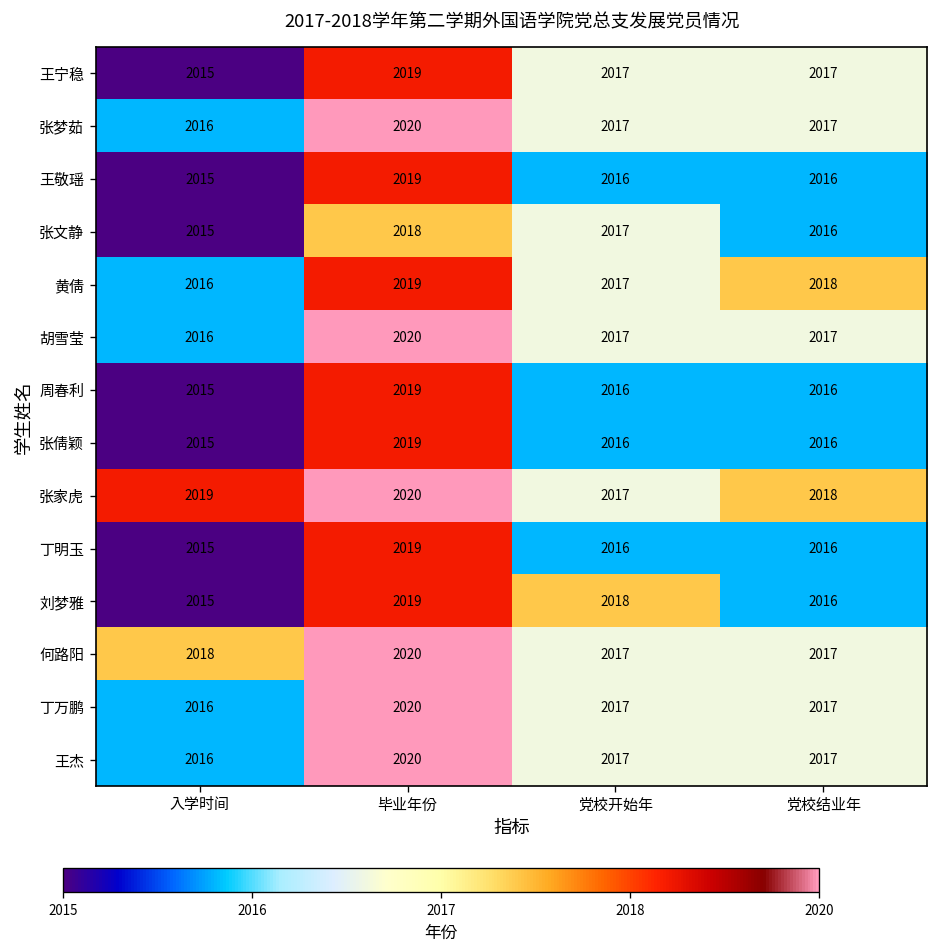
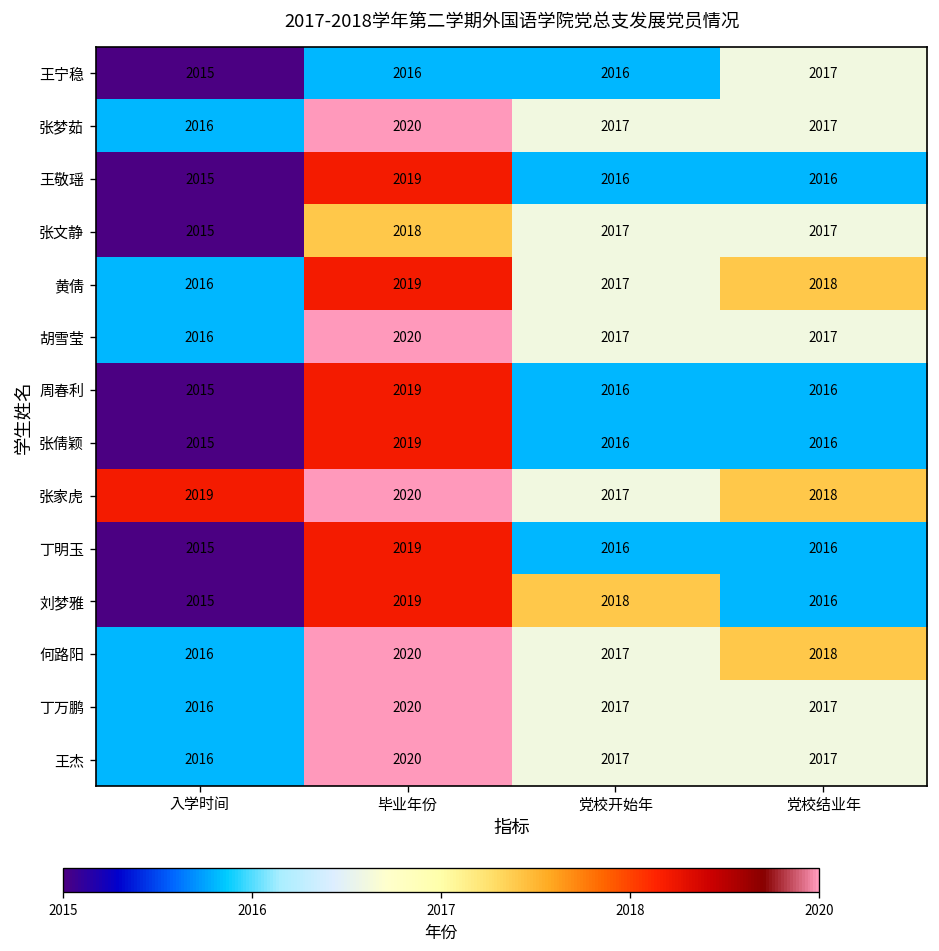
王宁稳, 毕业年份: 2019 -> 2016
王宁稳, 党校开始年: 2017 -> 2016
张文静, 党校结业年: 2016 -> 2017
何路阳, 入学时间: 2018 -> 2016
何路阳, 党校结业年: 2017 -> 2018
